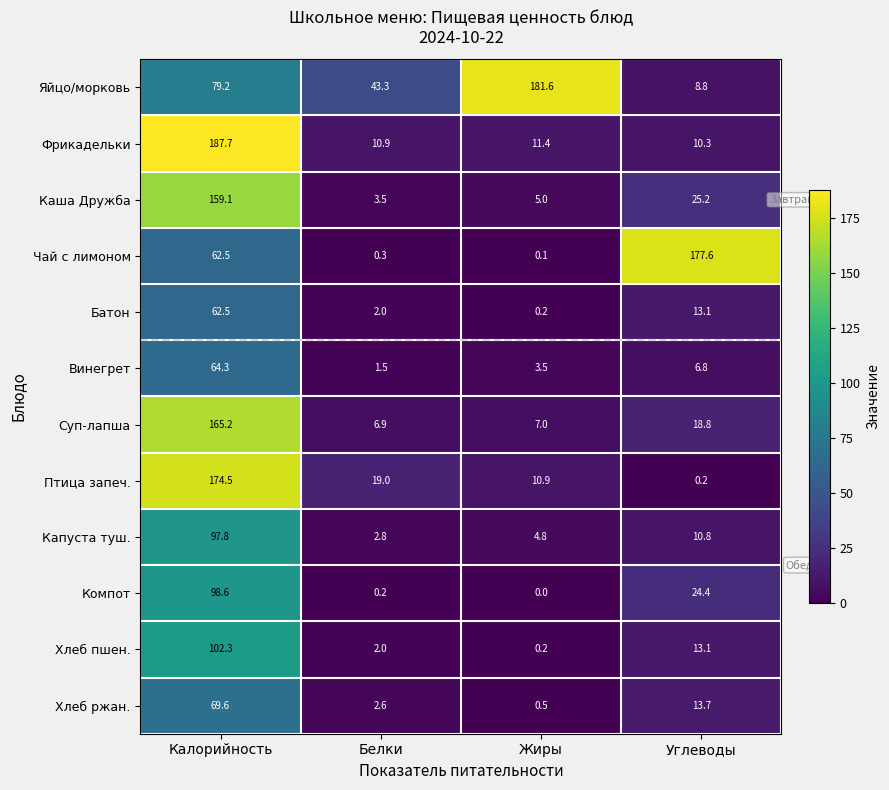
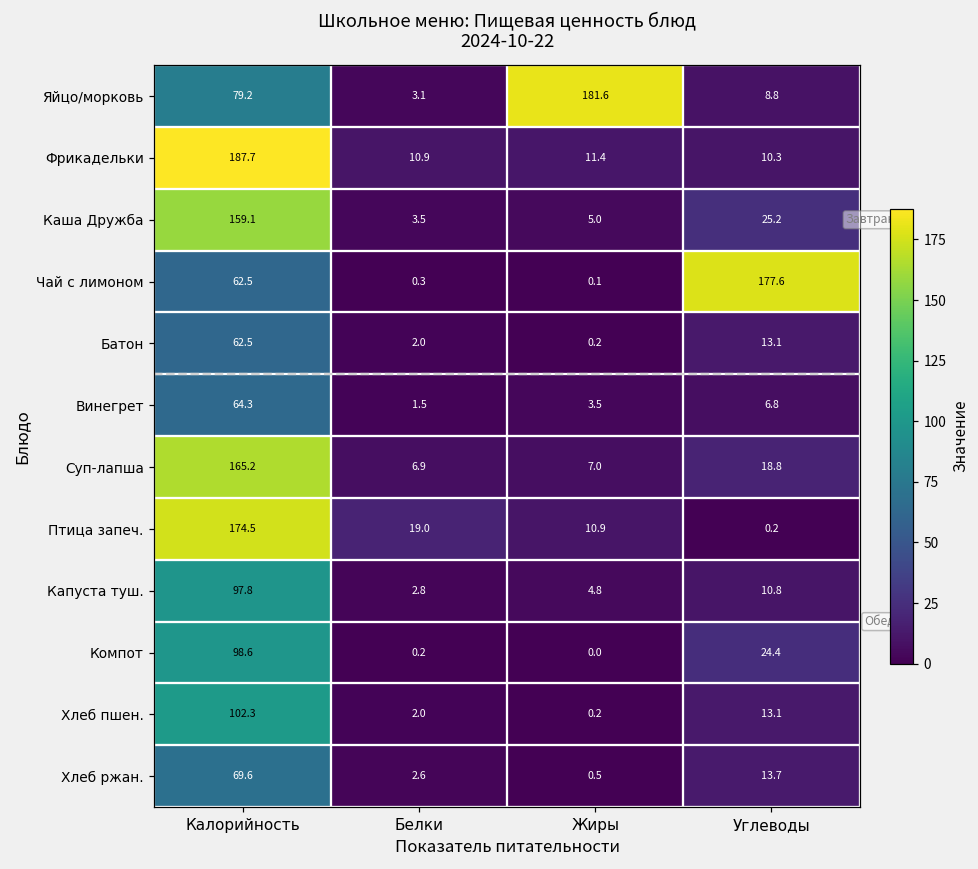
Яйцо/морковь, Белки: 43.3 -> 3.1
